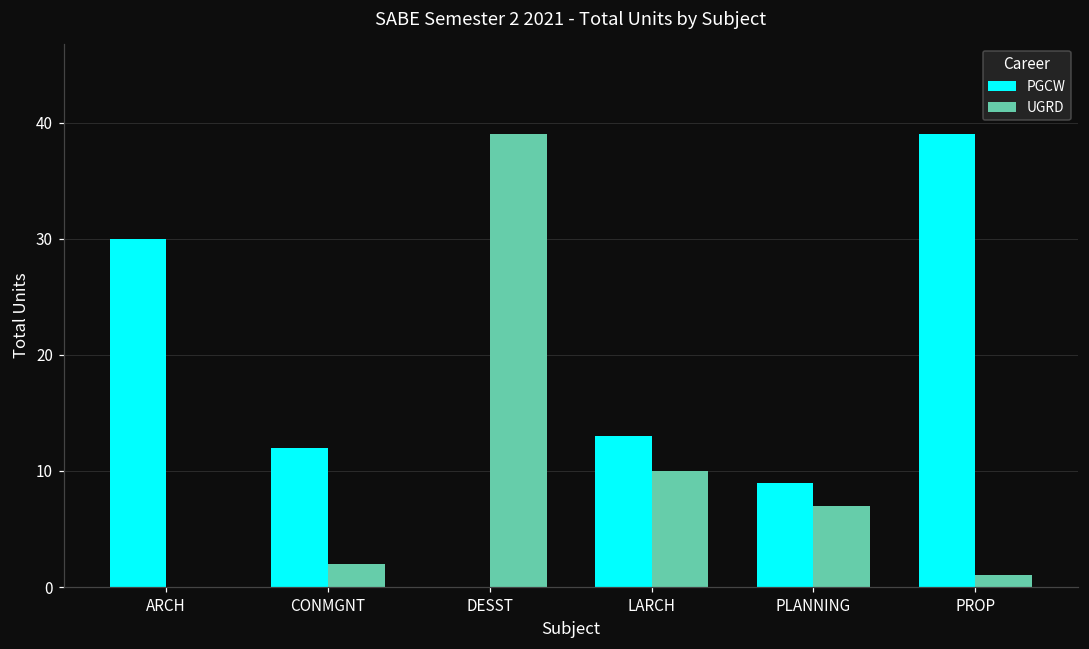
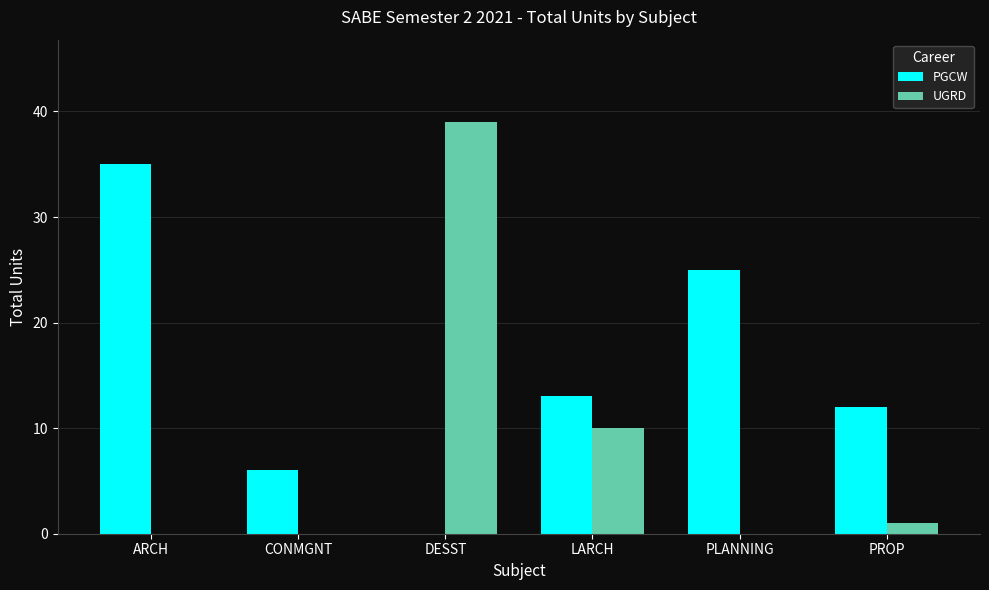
PGCW, ARCH: 30 -> 35
PGCW, CONMGNT: 12 -> 6
UGRD, CONMGNT: 2 -> 0
PGCW, PLANNING: 9 -> 25
UGRD, PLANNING: 7 -> 0
PGCW, PROP: 39 -> 12
